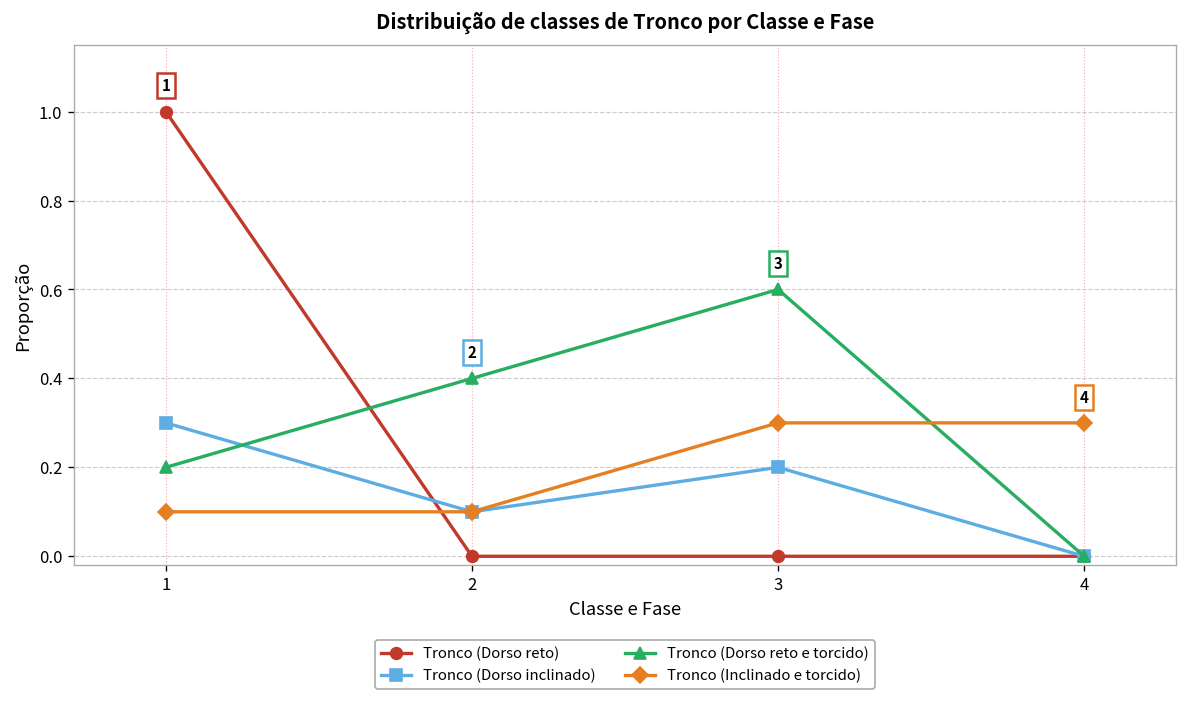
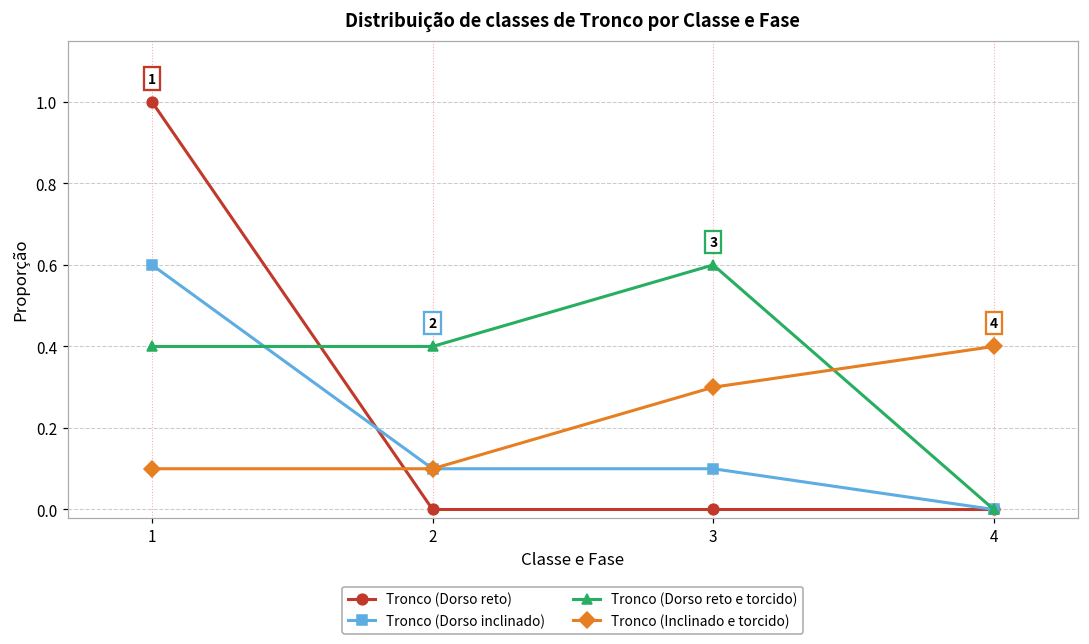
Tronco (Dorso inclinado), 1: 0.3 -> 0.6
Tronco (Dorso reto e torcido), 1: 0.2 -> 0.4
Tronco (Dorso inclinado), 3: 0.2 -> 0.1
Tronco (Inclinado e torcido), 4: 0.3 -> 0.4
